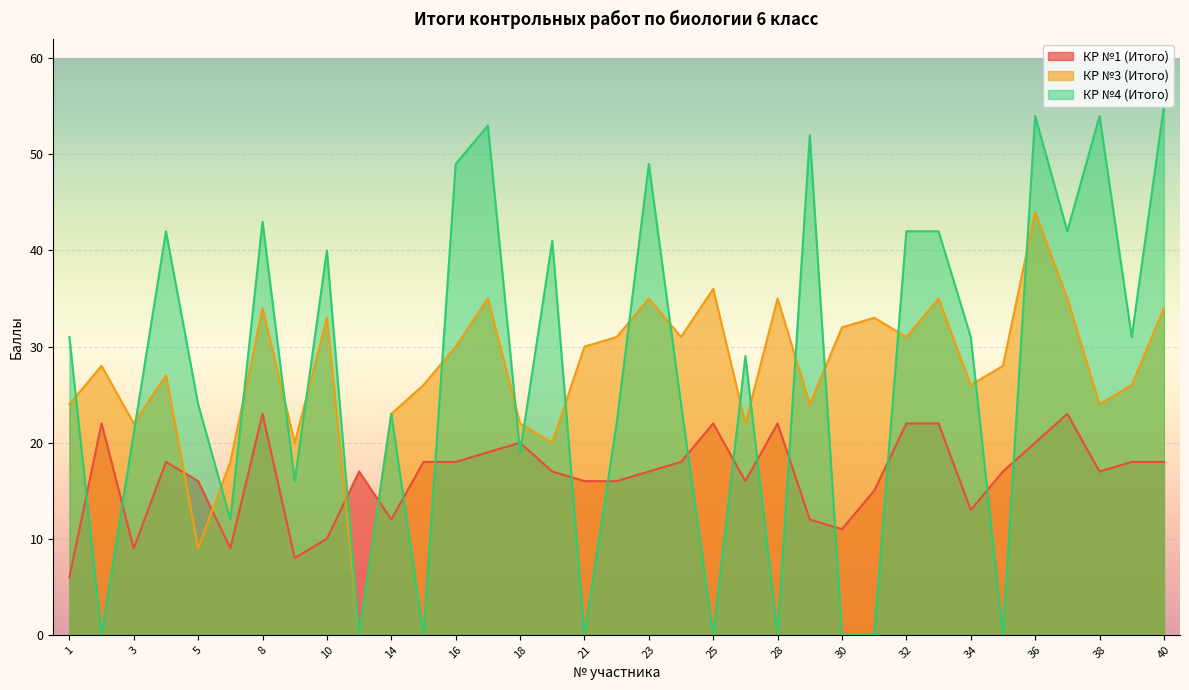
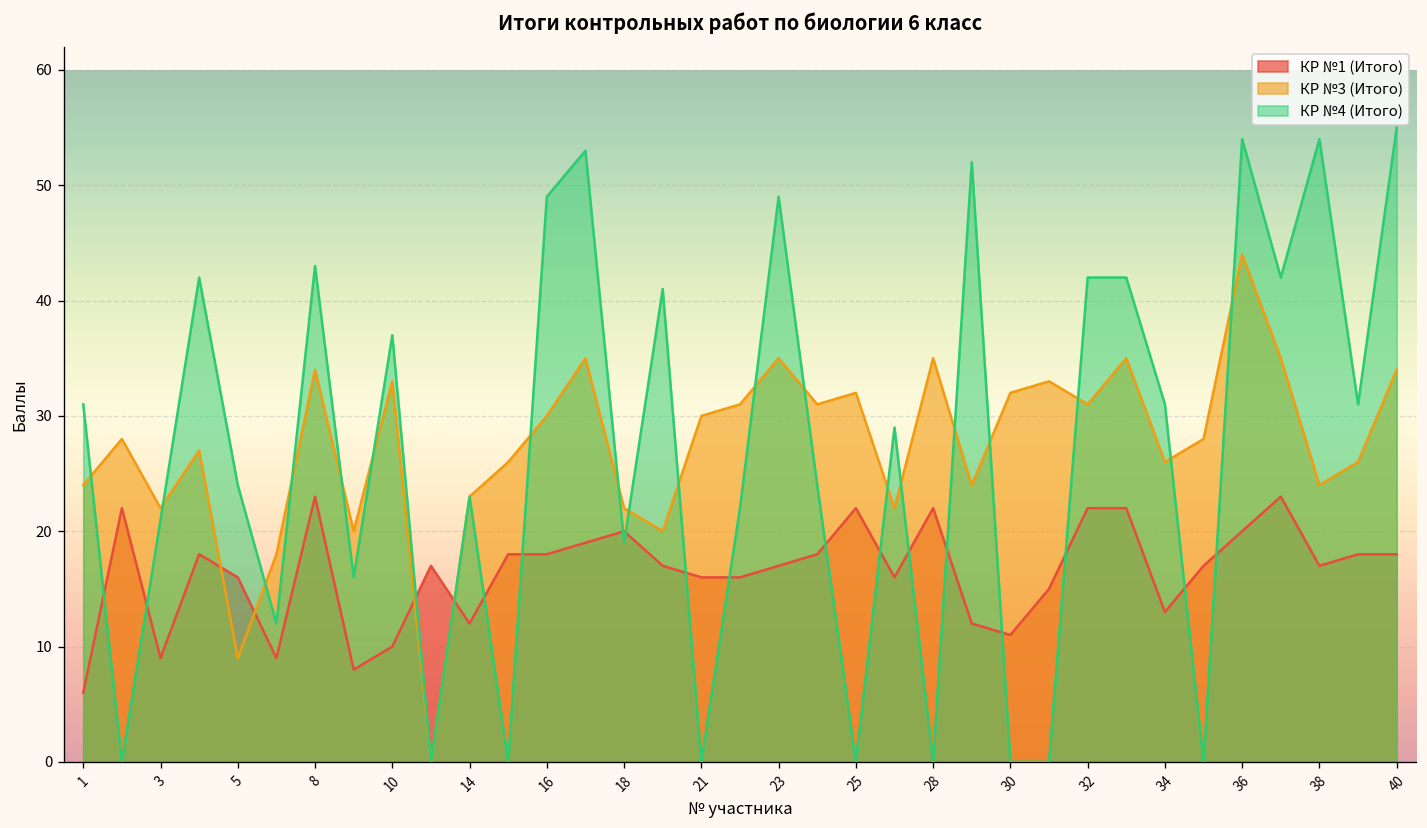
КР №4 (Итого), 10: 40 -> 37
КР №3 (Итого), 25: 36 -> 32
